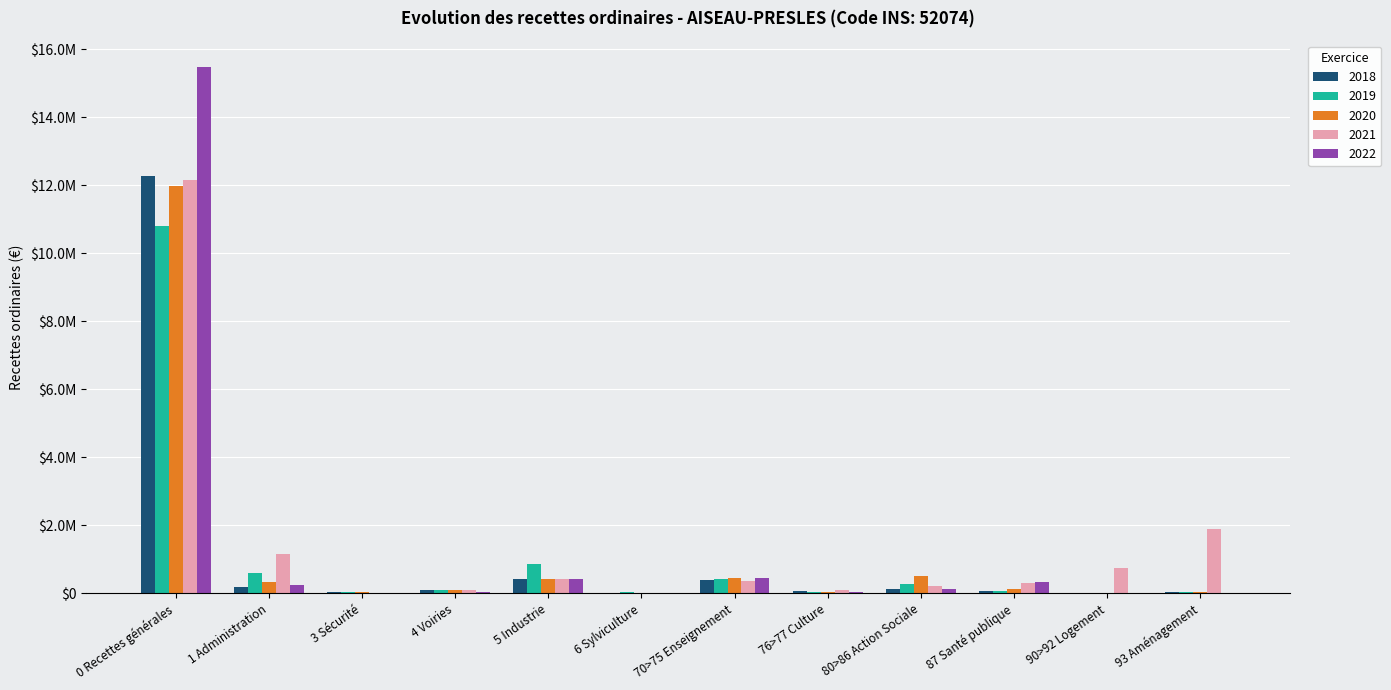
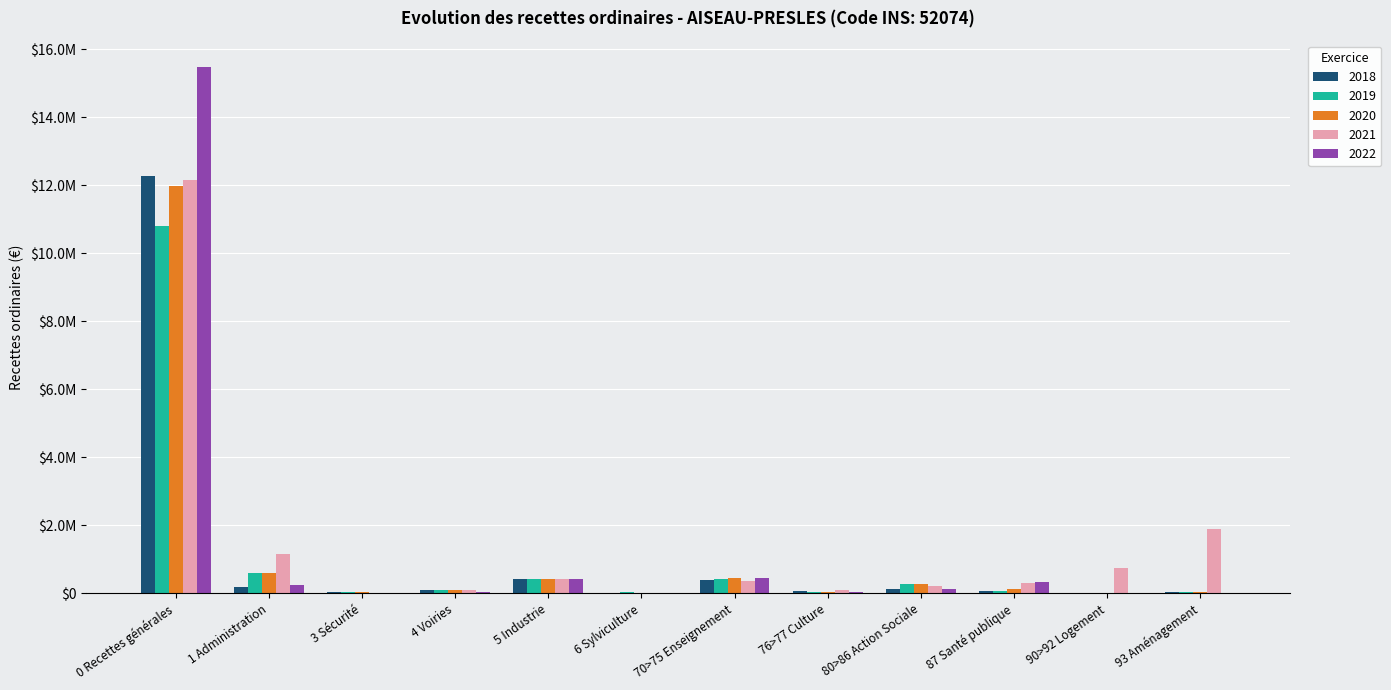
2020, 1 Administration: $300000 -> $600000
2019, 5 Industrie: $900000 -> $400000
2020, 80>86 Action Sociale: $500000 -> $300000
